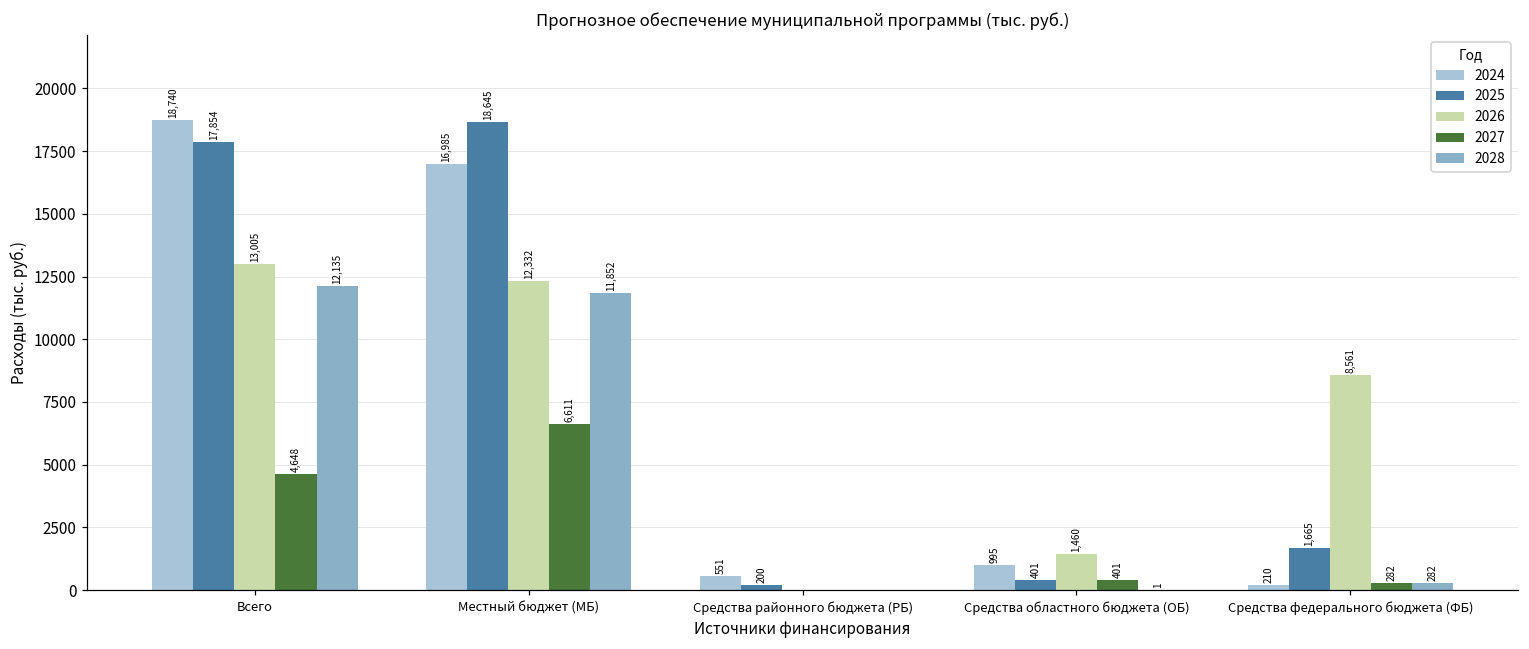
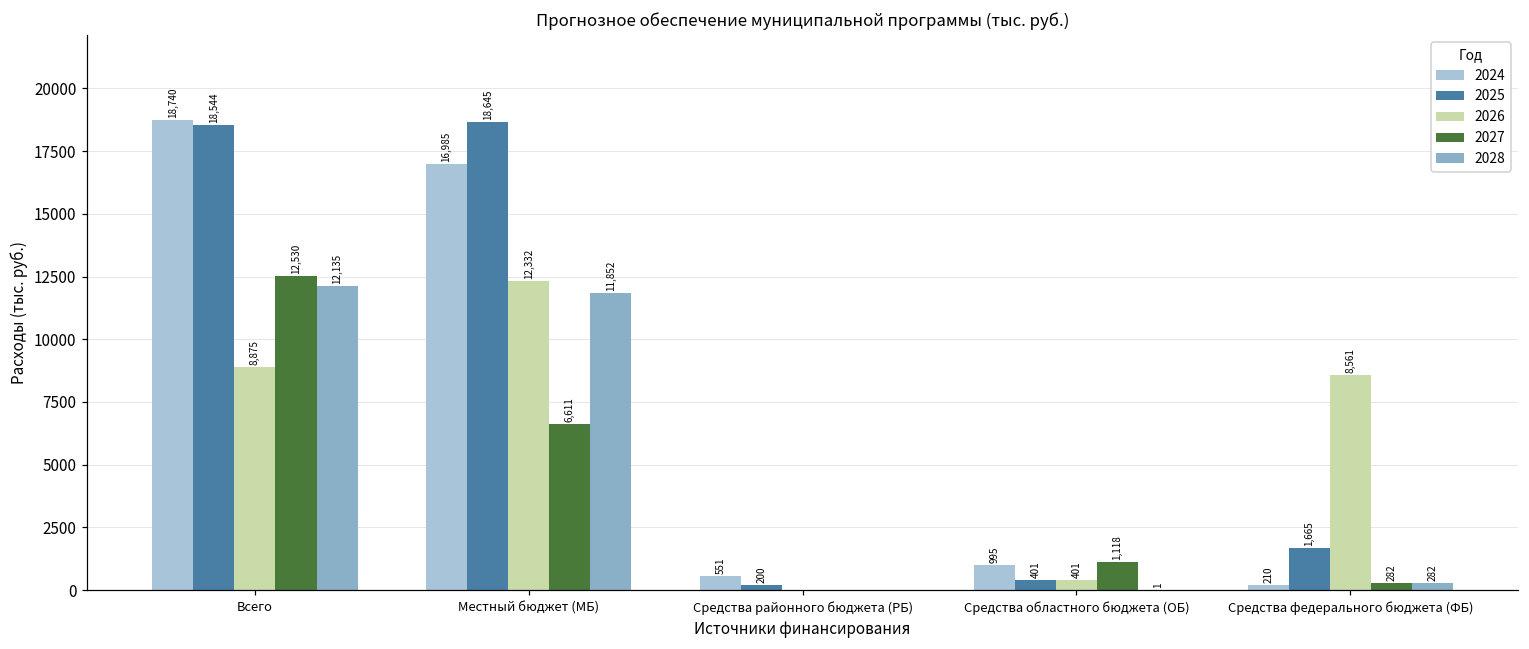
2025, Всего: 17,854 -> 18,544
2026, Всего: 13,005 -> 8,875
2027, Всего: 4,648 -> 12,530
2026, Средства областного бюджета (ОБ): 1,460 -> 401
2027, Средства областного бюджета (ОБ): 401 -> 1,118
